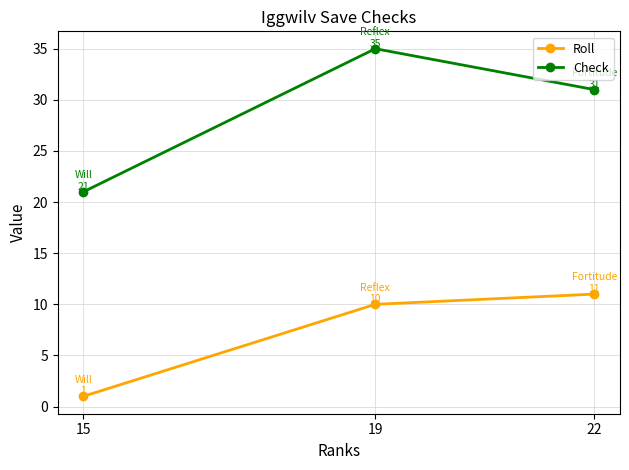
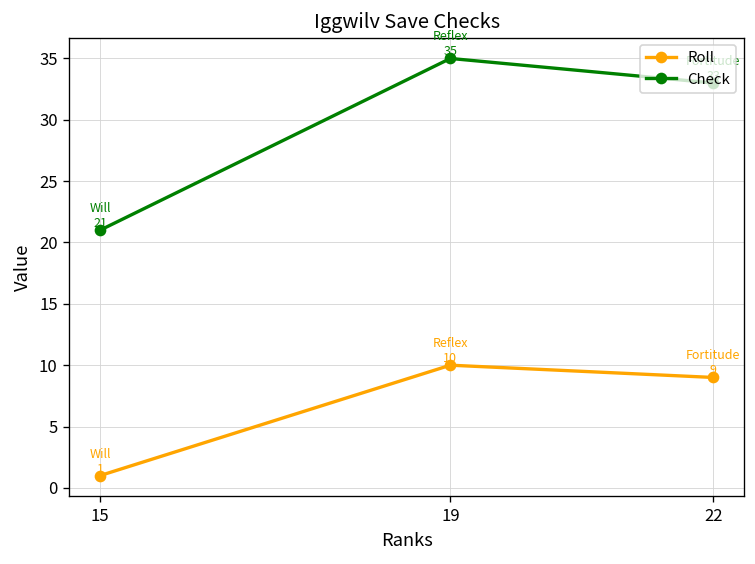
Roll, 22: 11 -> 9
Check, 22: 31 -> 33
